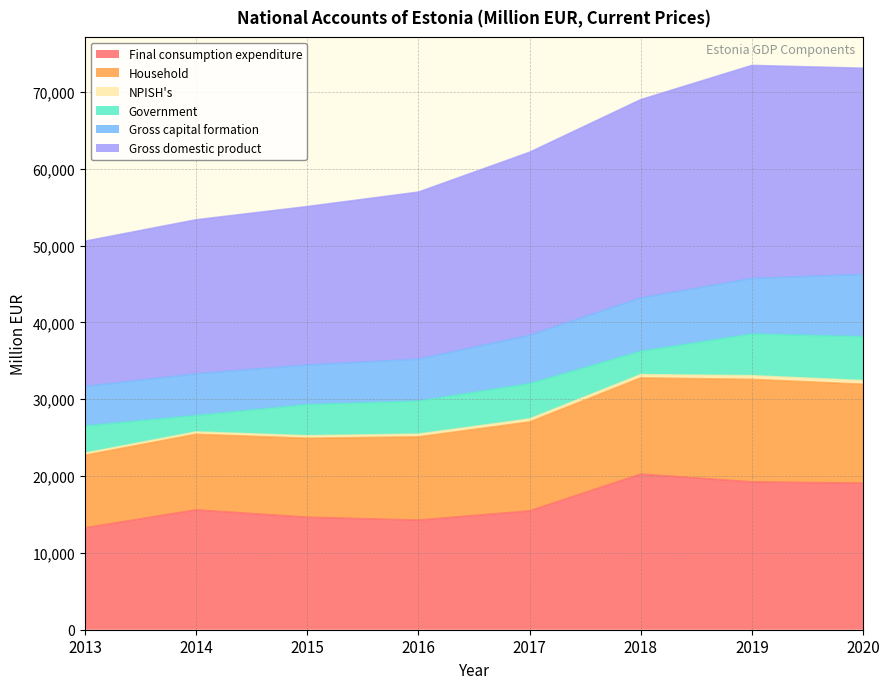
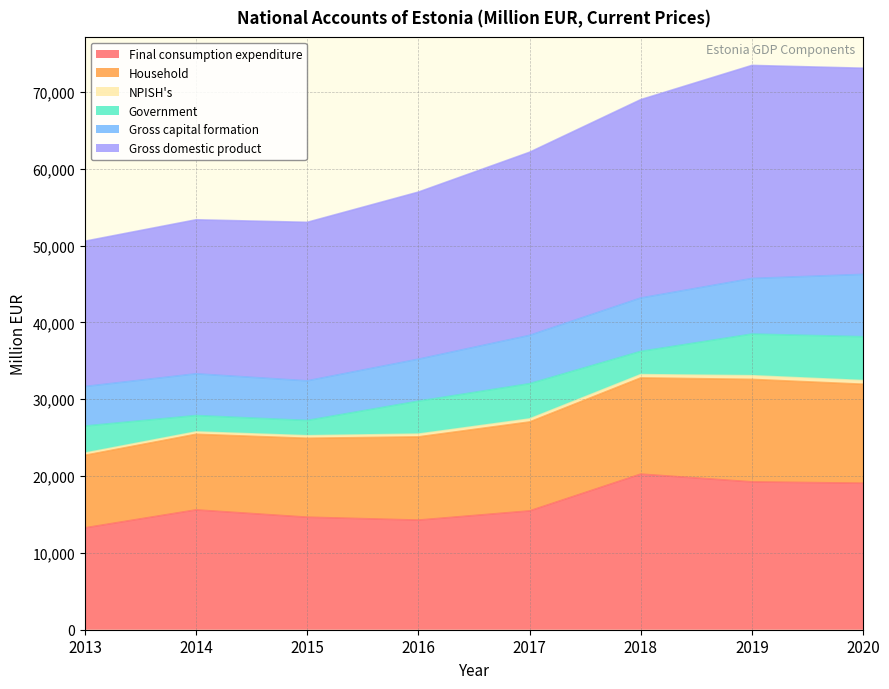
Government, 2015: 4,000 -> 2,000
